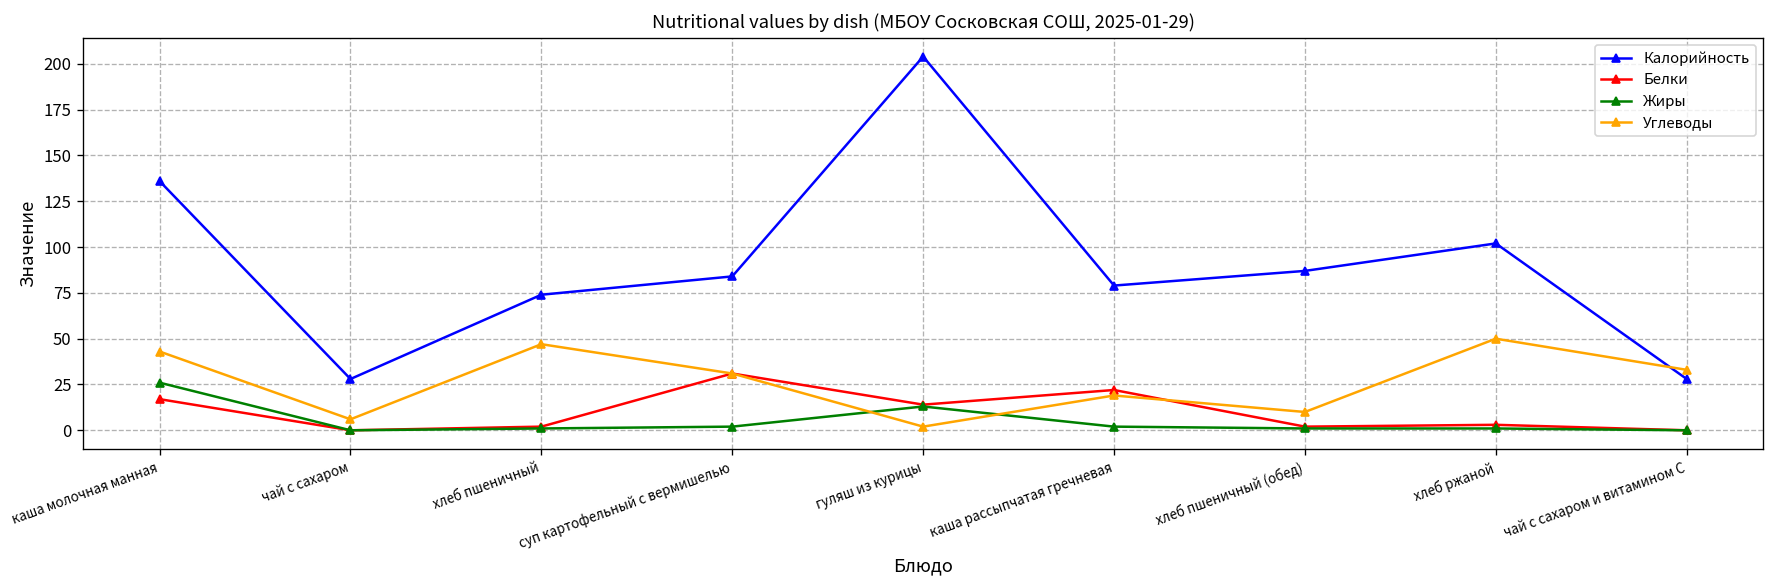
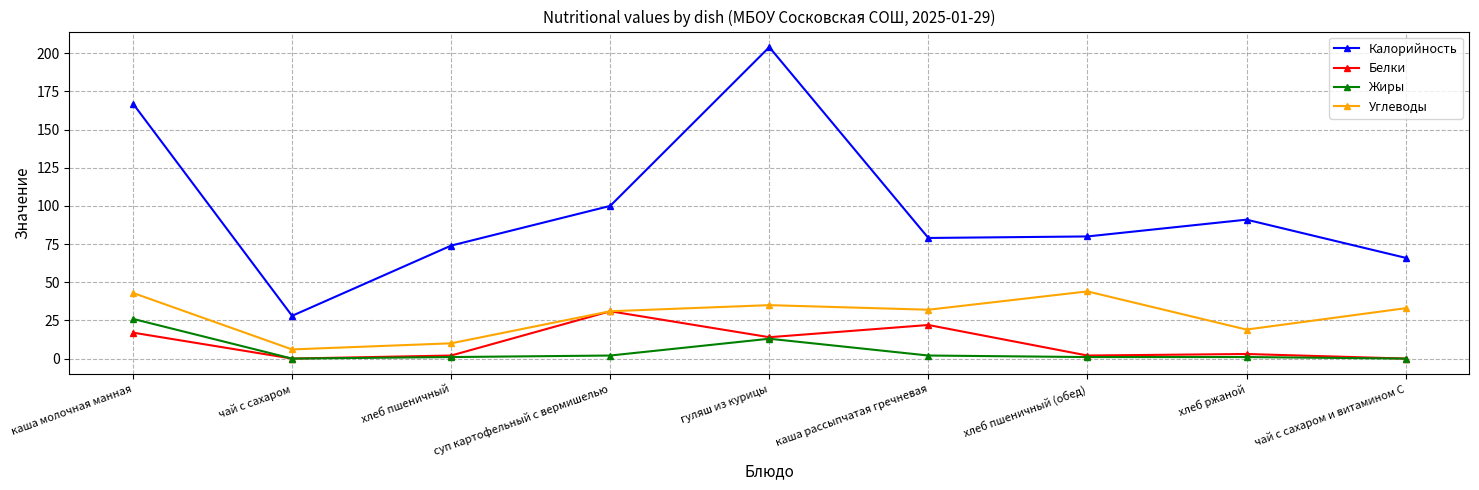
Калорийность, каша молочная манная: 136 -> 167
Углеводы, хлеб пшеничный: 47 -> 10
Калорийность, суп картофельный с вермишелью: 84 -> 100
Углеводы, гуляш из курицы: 2 -> 35
Углеводы, каша рассыпчатая гречневая: 19 -> 32
Калорийность, хлеб пшеничный (обед): 87 -> 80
Углеводы, хлеб пшеничный (обед): 10 -> 44
Калорийность, хлеб ржаной: 102 -> 91
Углеводы, хлеб ржаной: 50 -> 19
Калорийность, чай с сахаром и витамином С: 28 -> 66
